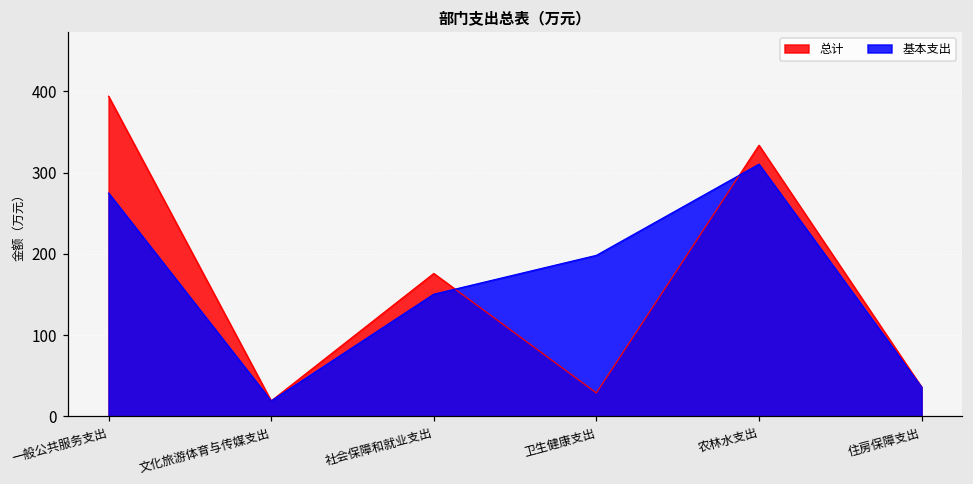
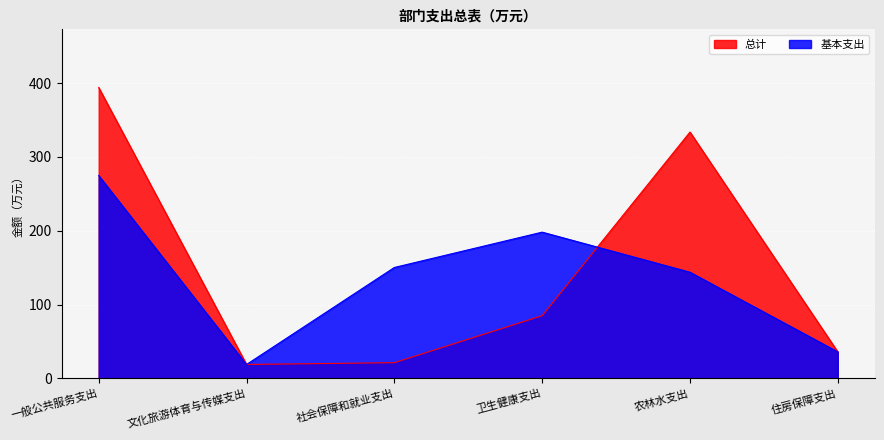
总计, 社会保障和就业支出: 180 -> 20
总计, 卫生健康支出: 30 -> 80
基本支出, 农林水支出: 310 -> 140
